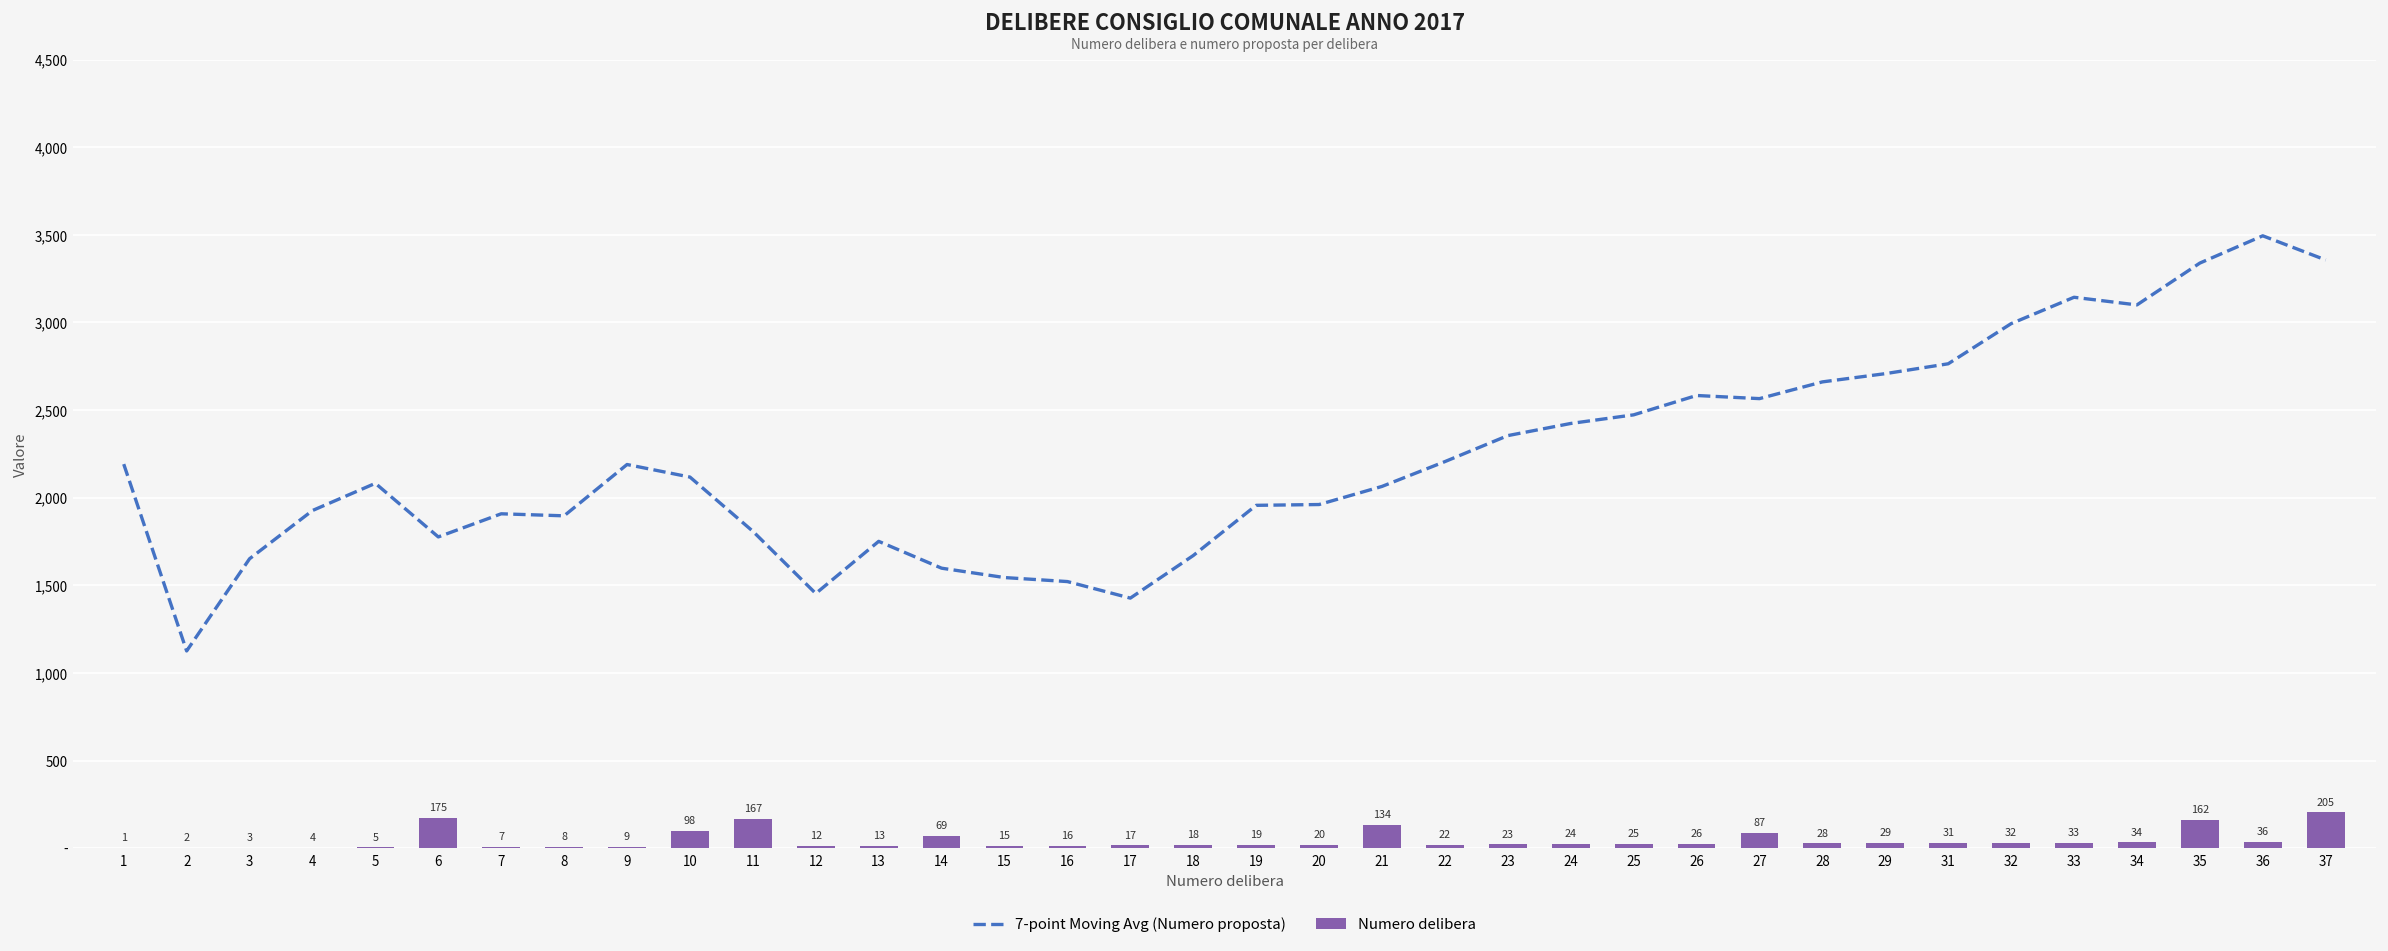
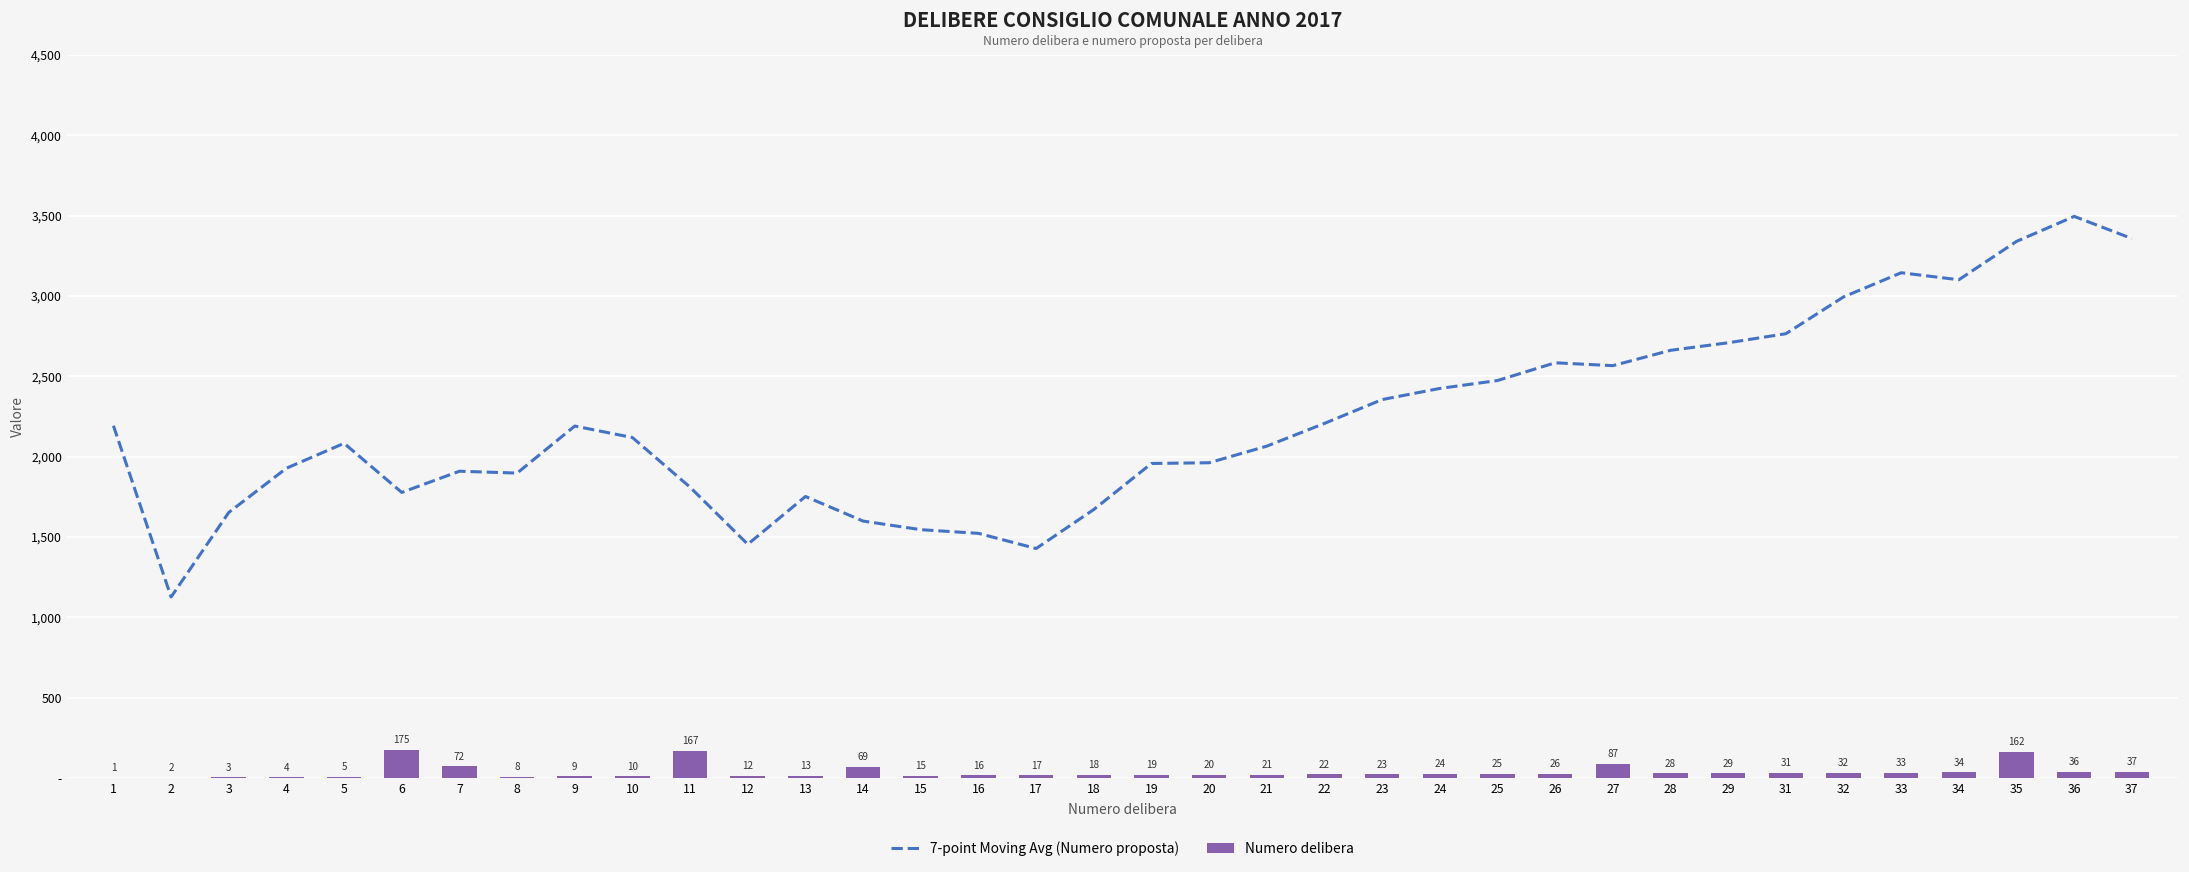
Numero delibera, 7: 7 -> 72
Numero delibera, 10: 98 -> 10
Numero delibera, 21: 134 -> 21
Numero delibera, 37: 205 -> 37
